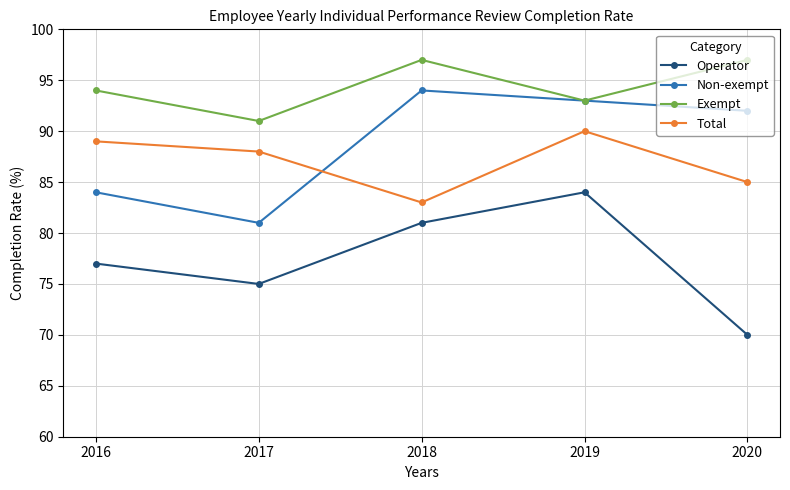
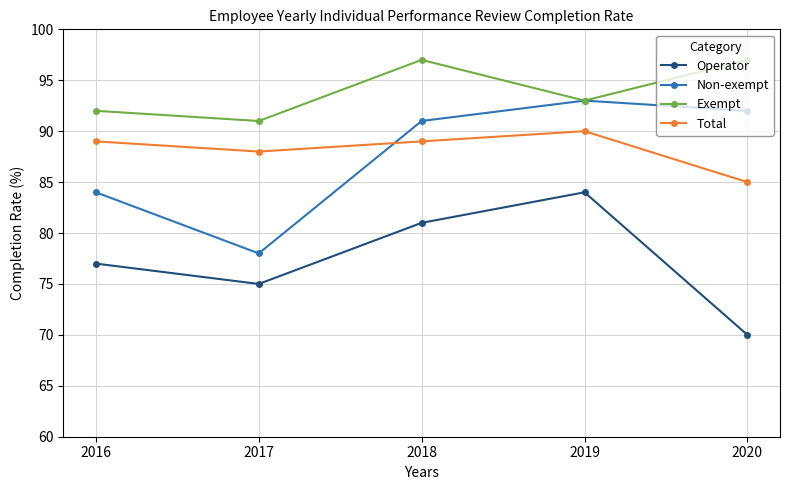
Exempt, 2016: 94 -> 92
Non-exempt, 2017: 81 -> 78
Non-exempt, 2018: 94 -> 91
Total, 2018: 83 -> 89
